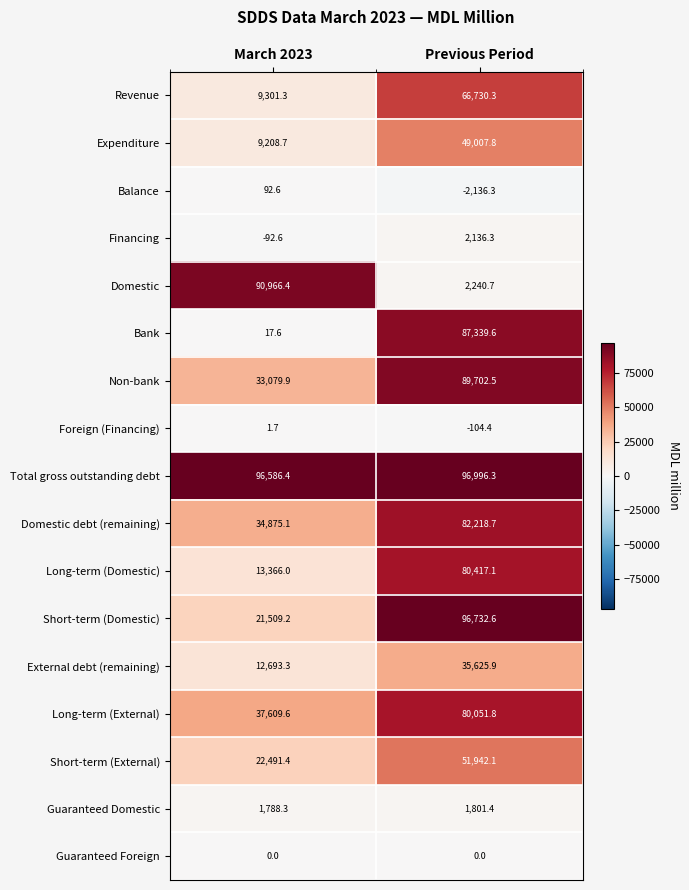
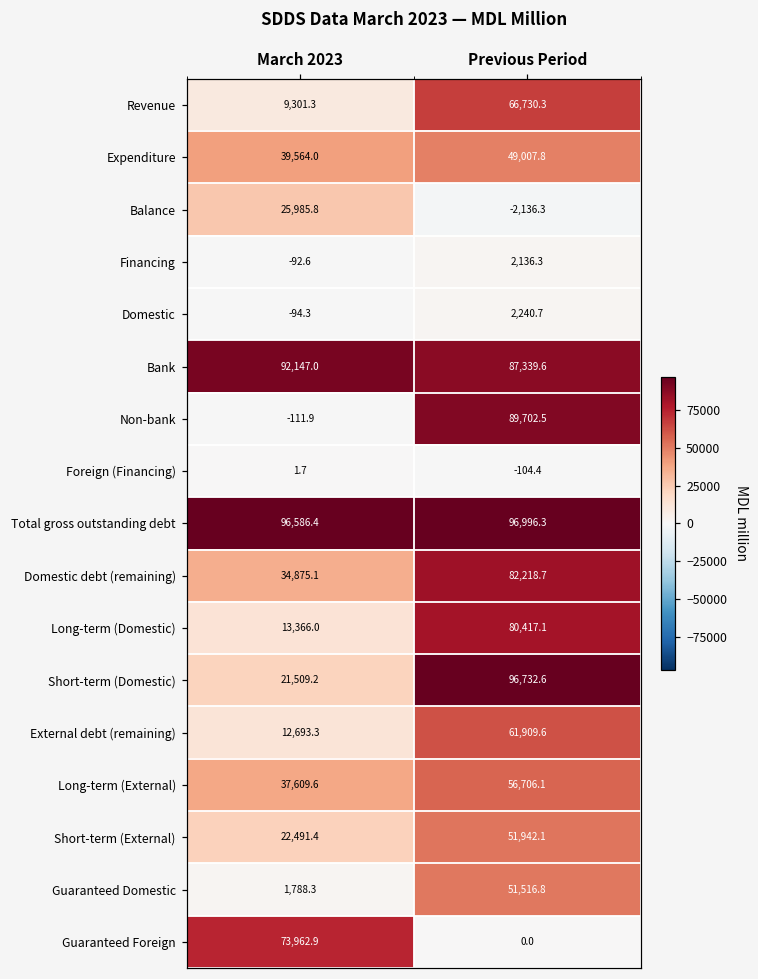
Expenditure, March 2023: 9,208.7 -> 39,564.0
Balance, March 2023: 92.6 -> 25,985.8
Domestic, March 2023: 90,966.4 -> -94.3
Bank, March 2023: 17.6 -> 92,147.0
Non-bank, March 2023: 33,079.9 -> -111.9
External debt (remaining), Previous Period: 35,625.9 -> 61,909.6
Long-term (External), Previous Period: 80,051.8 -> 56,706.1
Guaranteed Domestic, Previous Period: 1,801.4 -> 51,516.8
Guaranteed Foreign, March 2023: 0.0 -> 73,962.9
